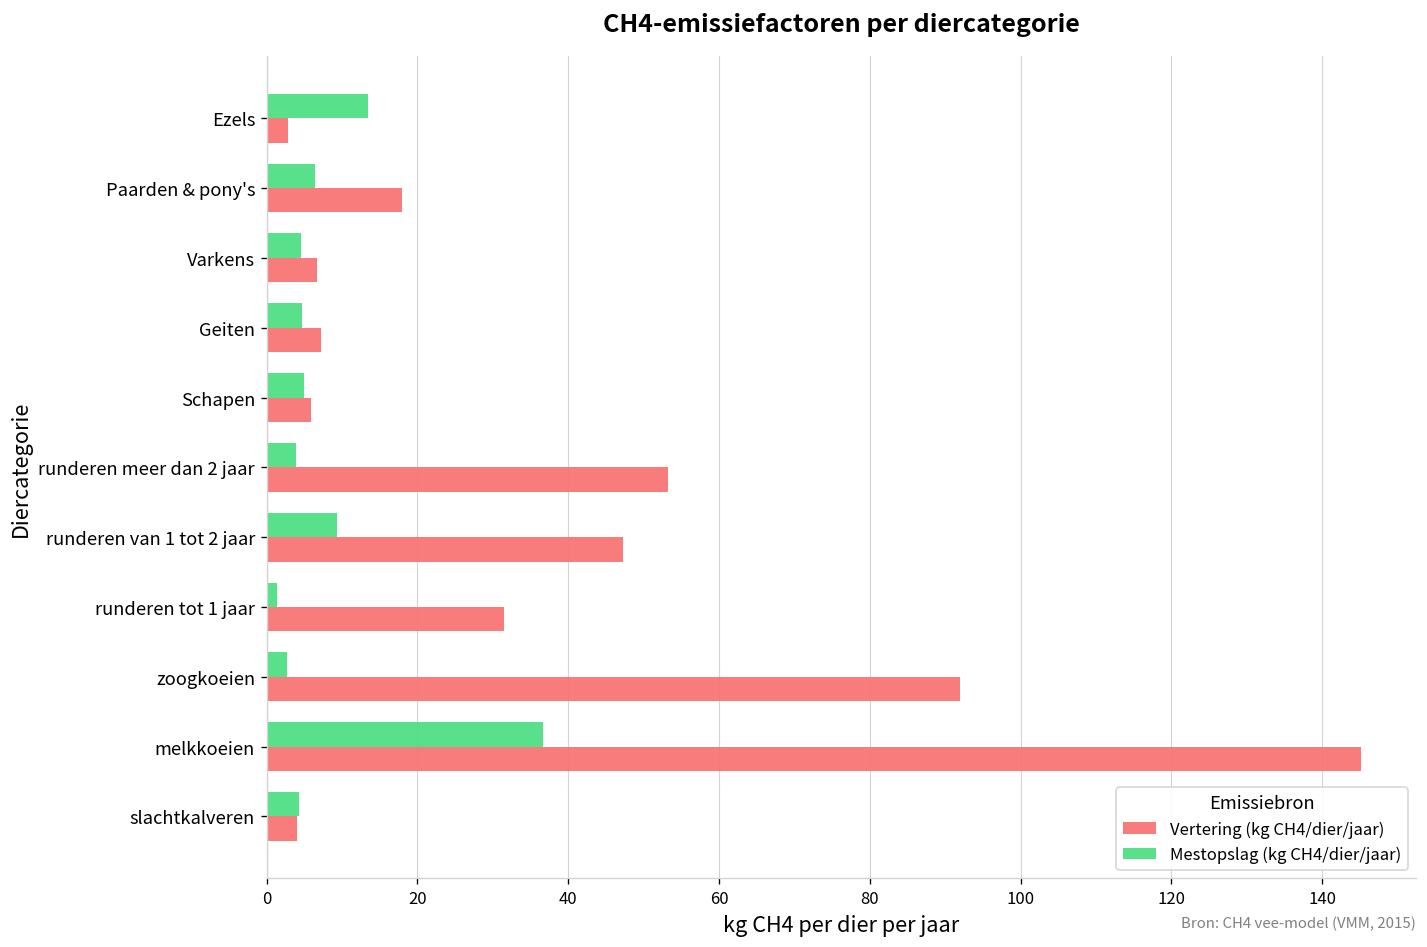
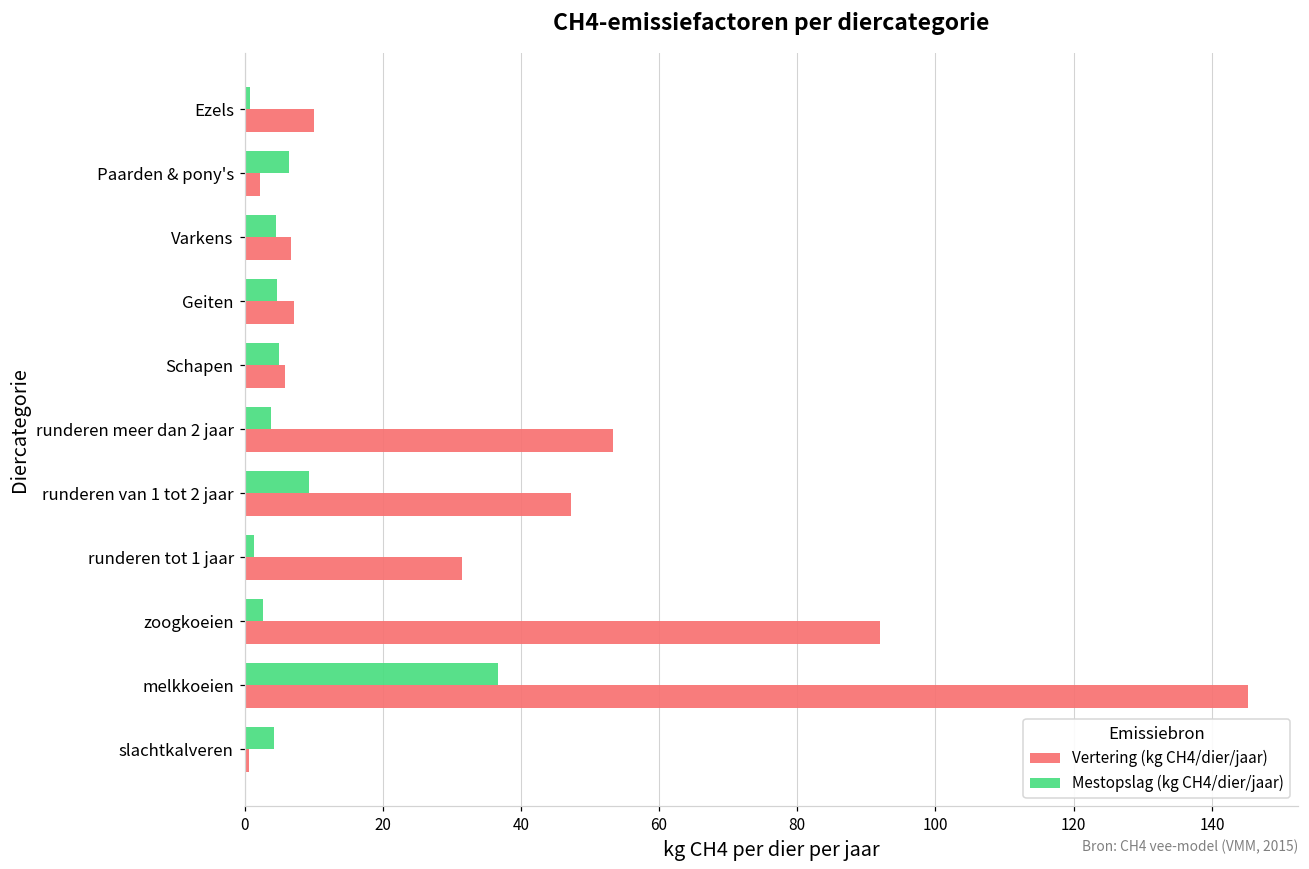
Mestopslag (kg CH4/dier/jaar), Ezels: 13 -> 1
Vertering (kg CH4/dier/jaar), Ezels: 3 -> 10
Vertering (kg CH4/dier/jaar), Paarden & pony's: 18 -> 2
Vertering (kg CH4/dier/jaar), slachtkalveren: 4 -> 1
